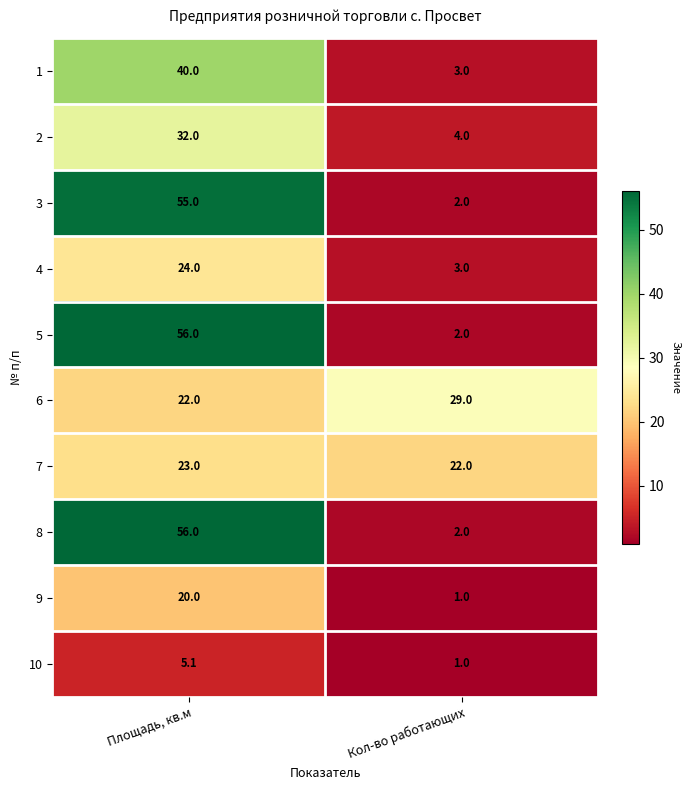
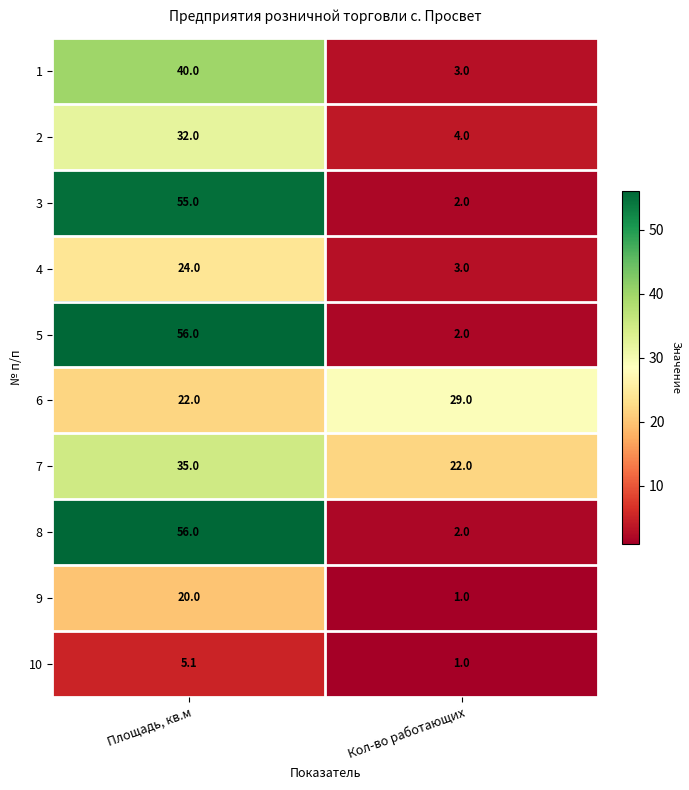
7, Площадь, кв.м: 23.0 -> 35.0
